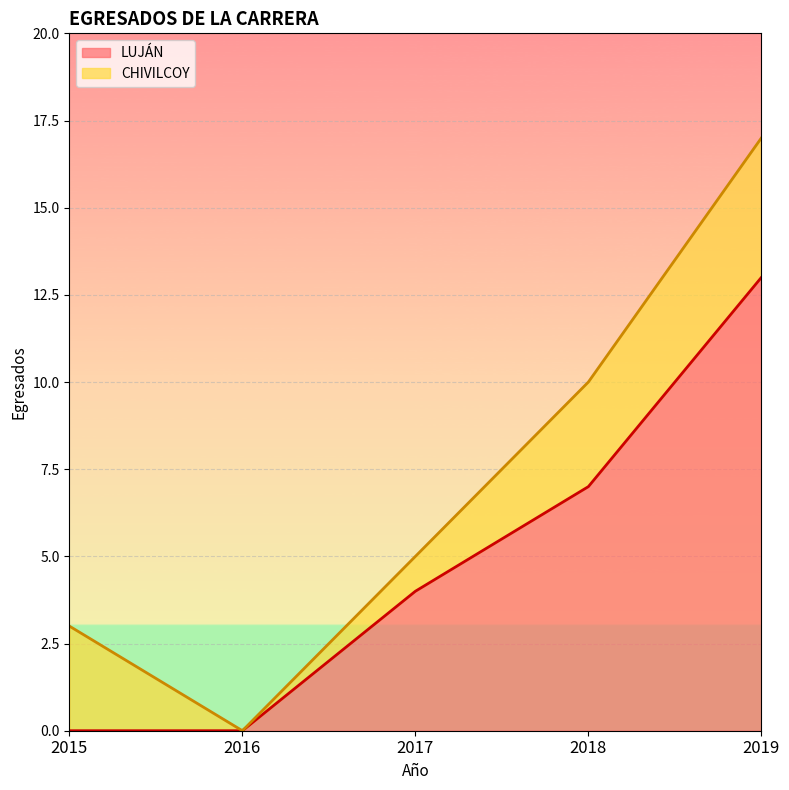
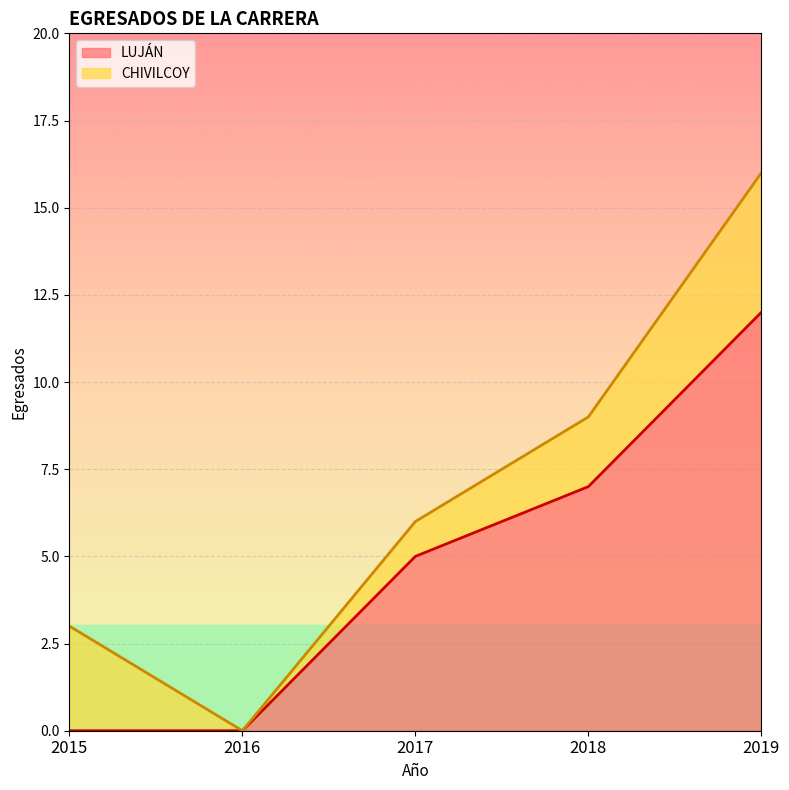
LUJÁN, 2017: 4 -> 5
CHIVILCOY, 2018: 3 -> 2
LUJÁN, 2019: 13 -> 12
